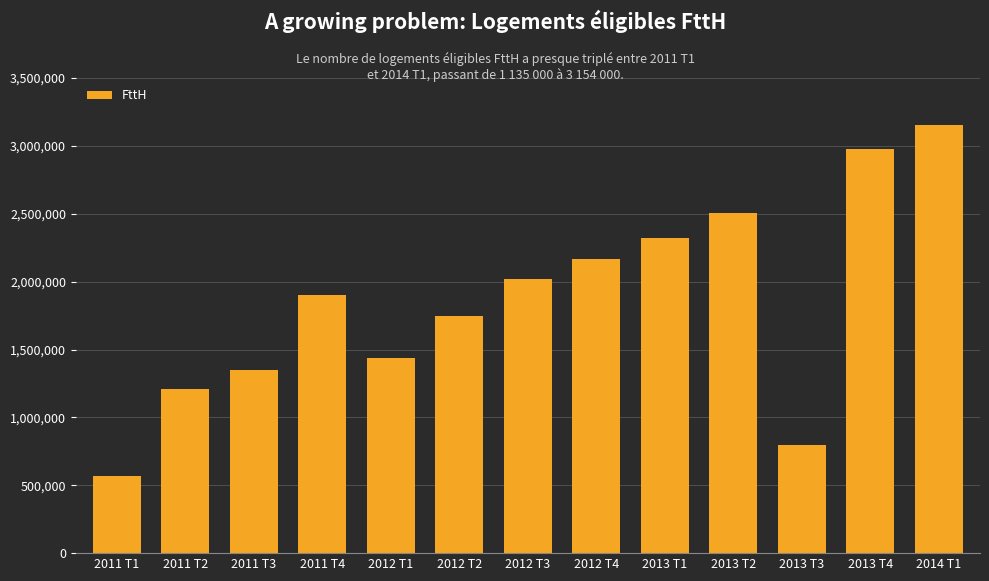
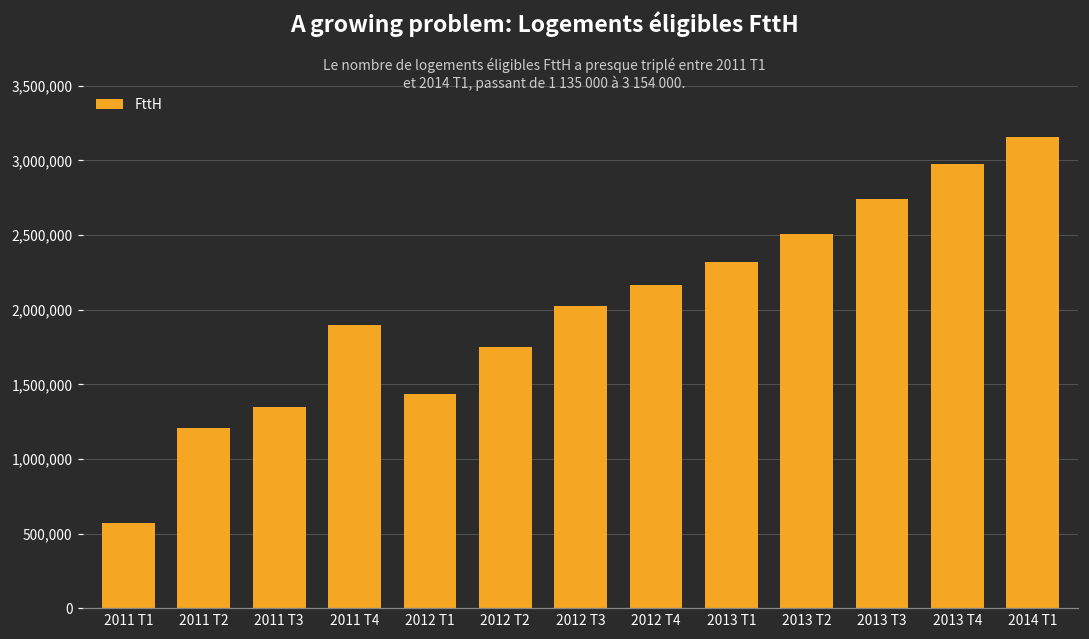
2013 T3: 800,000 -> 2,740,000
